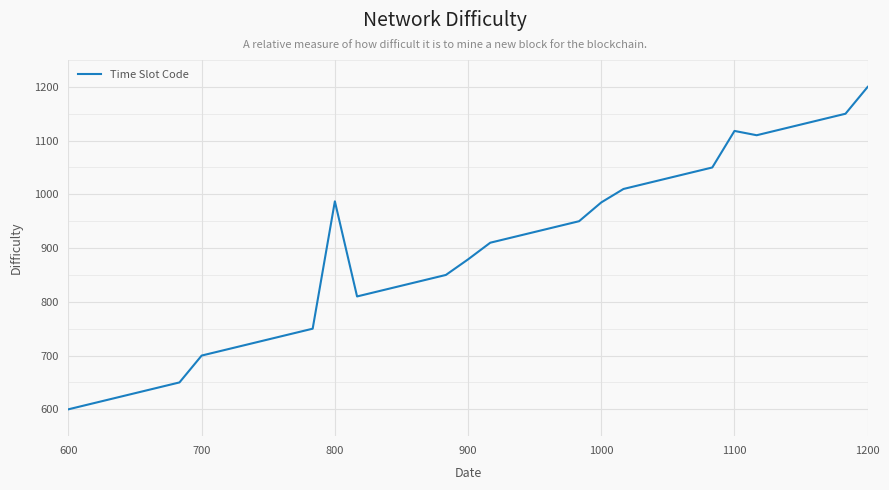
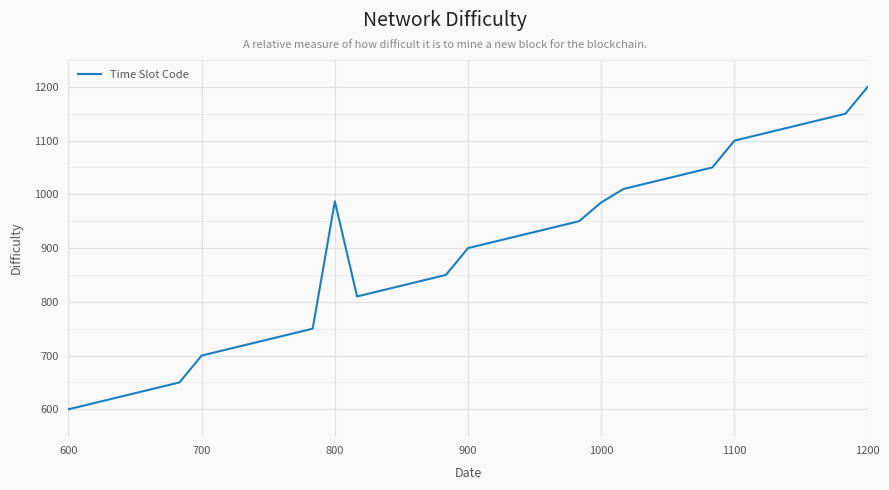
900: 880 -> 900
1100: 1120 -> 1100
